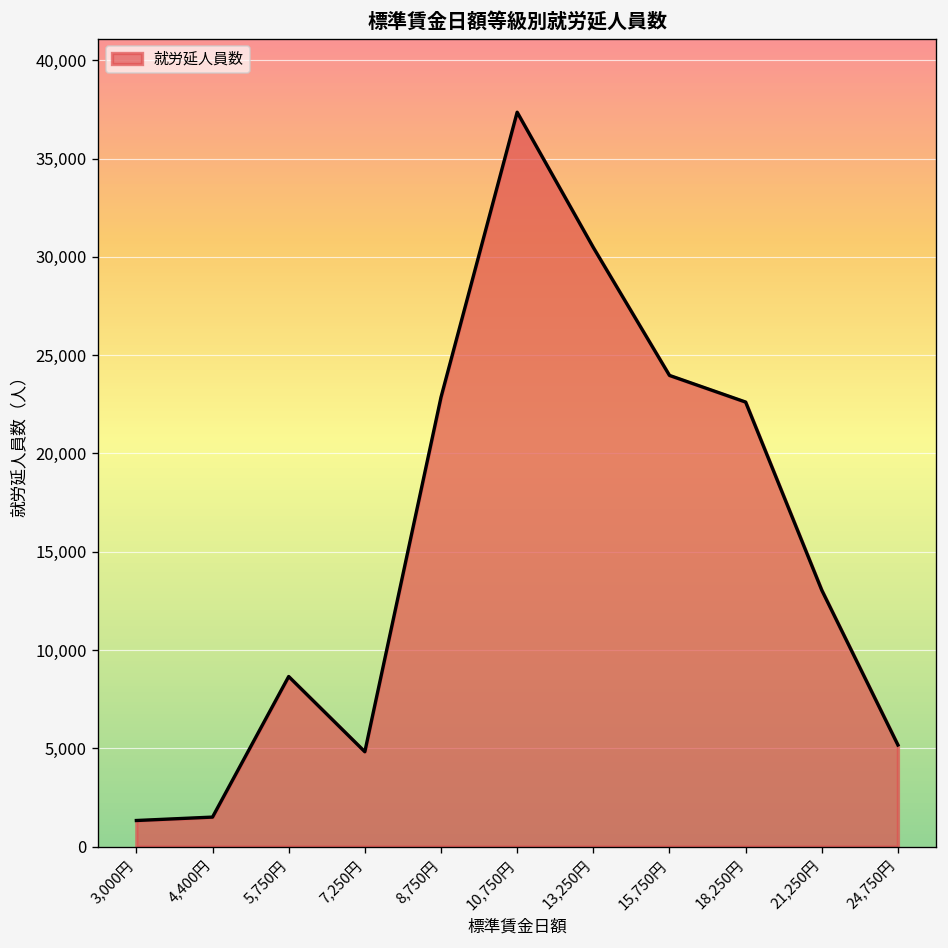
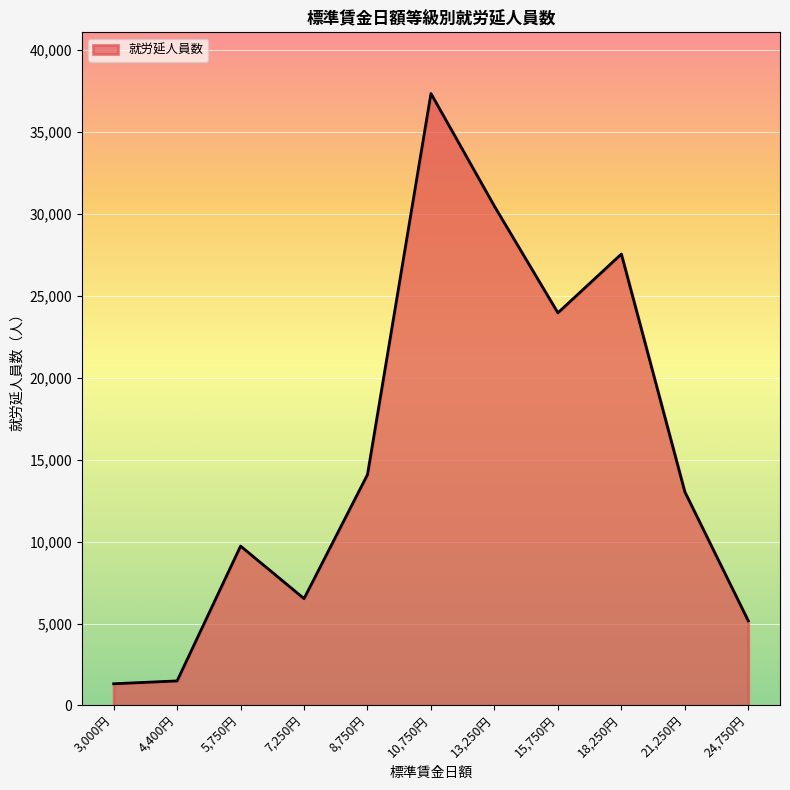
5,750円: 8,700 -> 9,700
7,250円: 4,800 -> 6,500
8,750円: 22,900 -> 14,100
18,250円: 22,600 -> 27,600
